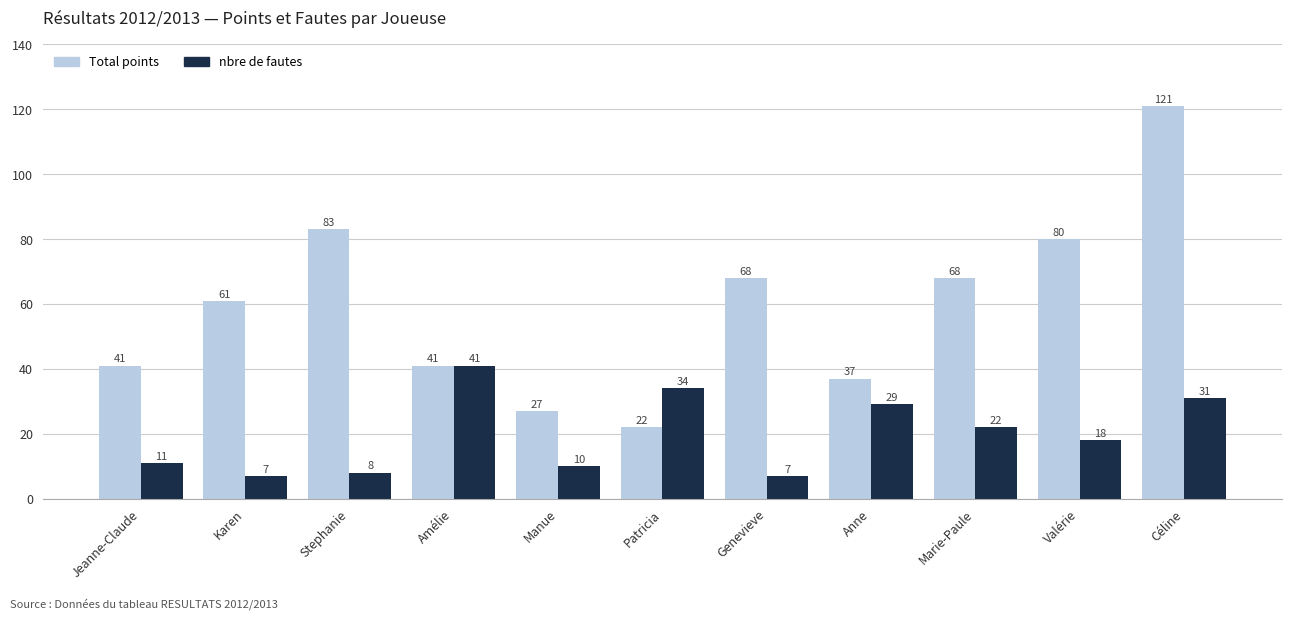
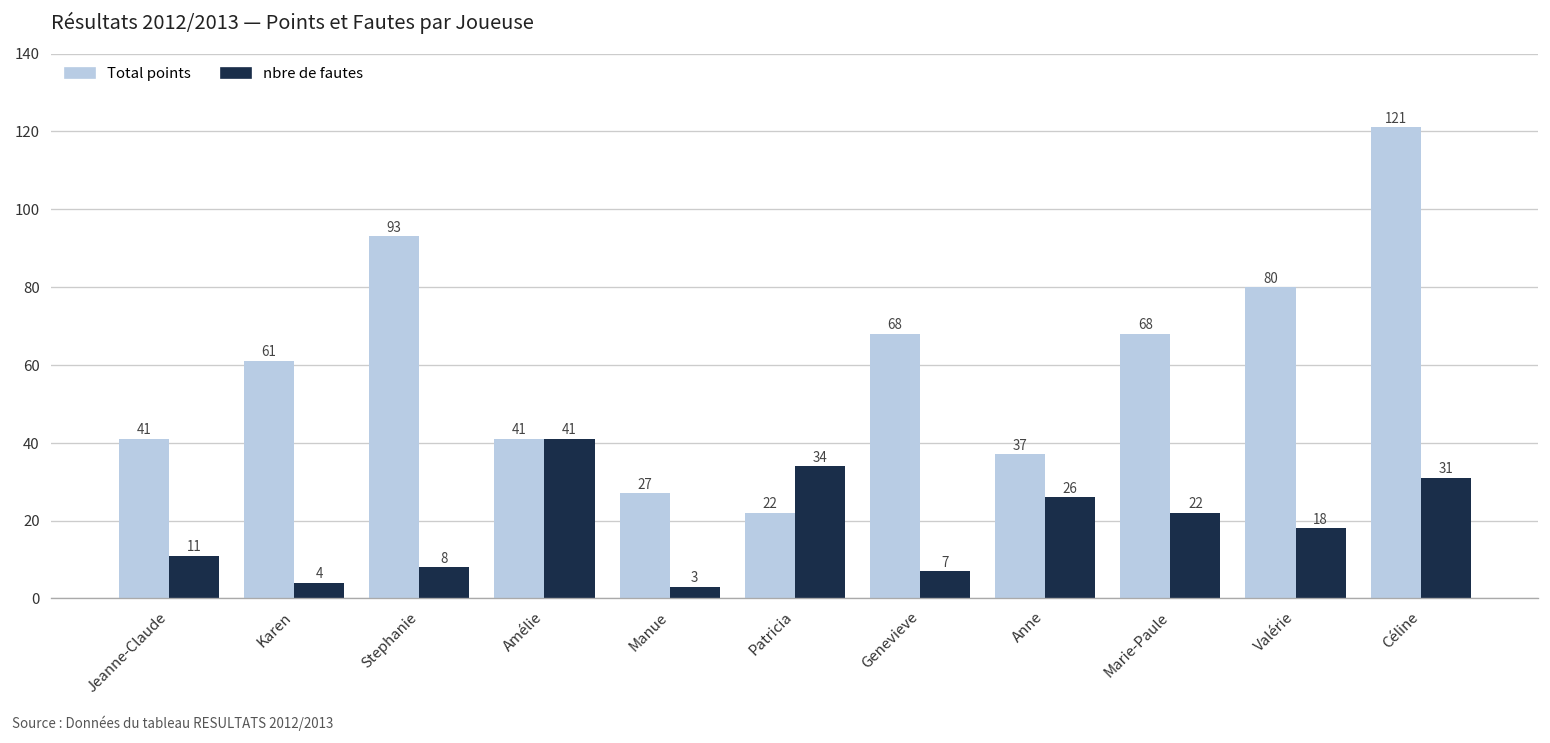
nbre de fautes, Karen: 7 -> 4
Total points, Stephanie: 83 -> 93
nbre de fautes, Manue: 10 -> 3
nbre de fautes, Anne: 29 -> 26
